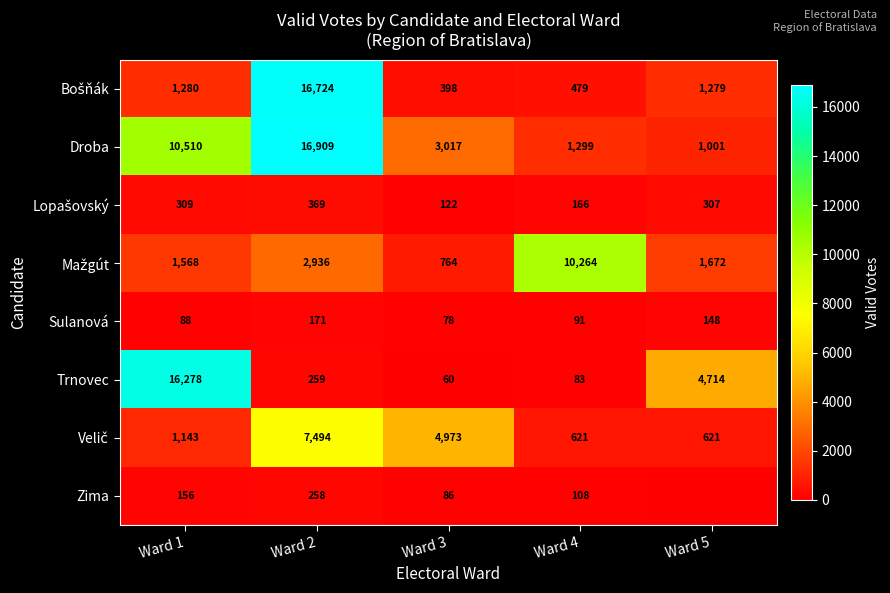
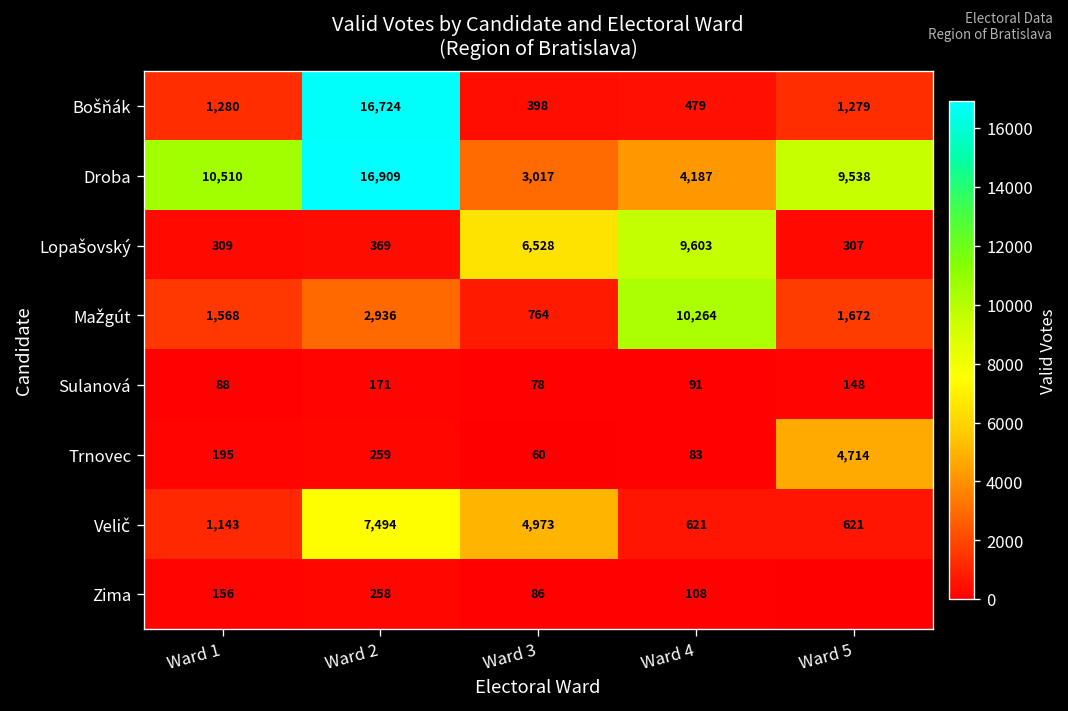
Droba, Ward 4: 1,299 -> 4,187
Droba, Ward 5: 1,001 -> 9,538
Lopašovský, Ward 3: 122 -> 6,528
Lopašovský, Ward 4: 166 -> 9,603
Trnovec, Ward 1: 16,278 -> 195
